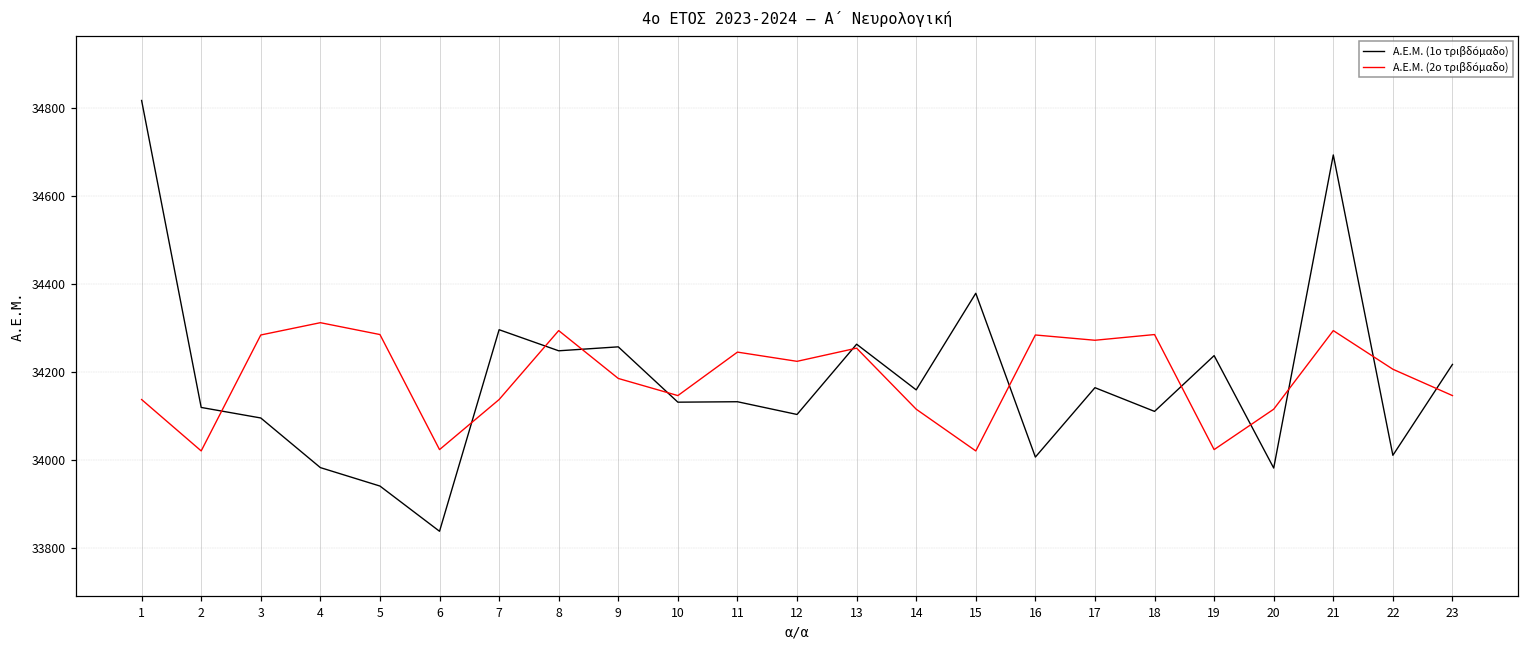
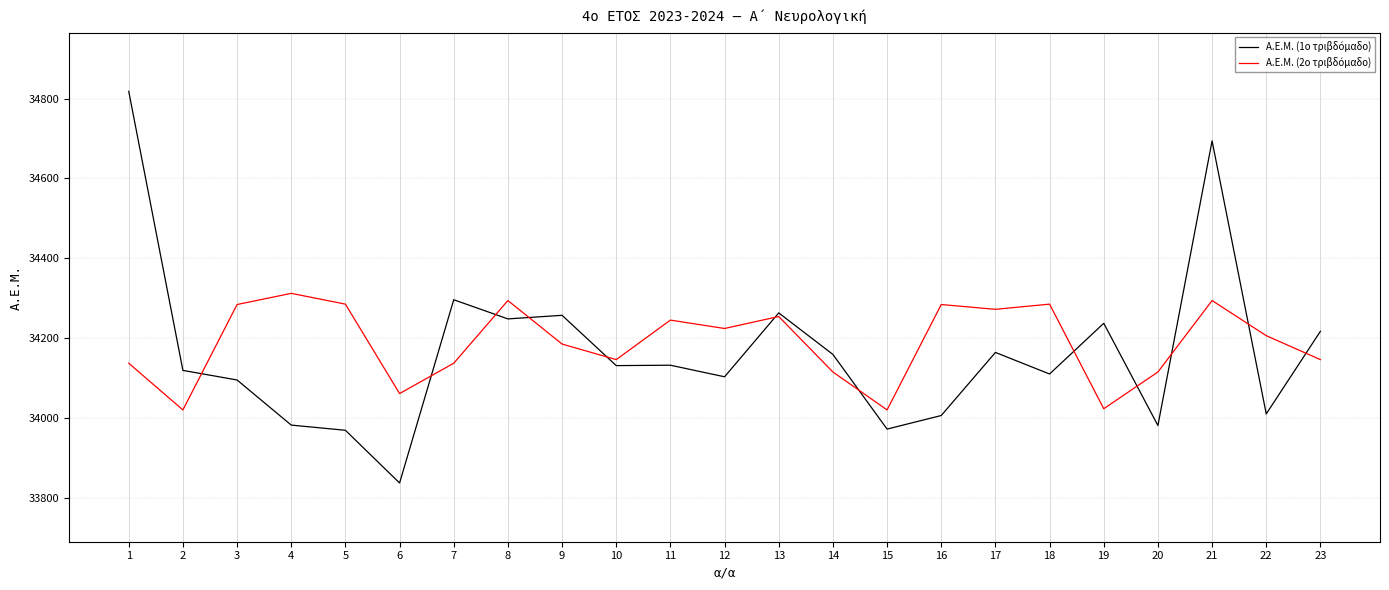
Α.Ε.Μ. (1ο τριβδόμαδο), 5: 33940 -> 33970
Α.Ε.Μ. (2ο τριβδόμαδο), 6: 34020 -> 34060
Α.Ε.Μ. (1ο τριβδόμαδο), 15: 34380 -> 33970
